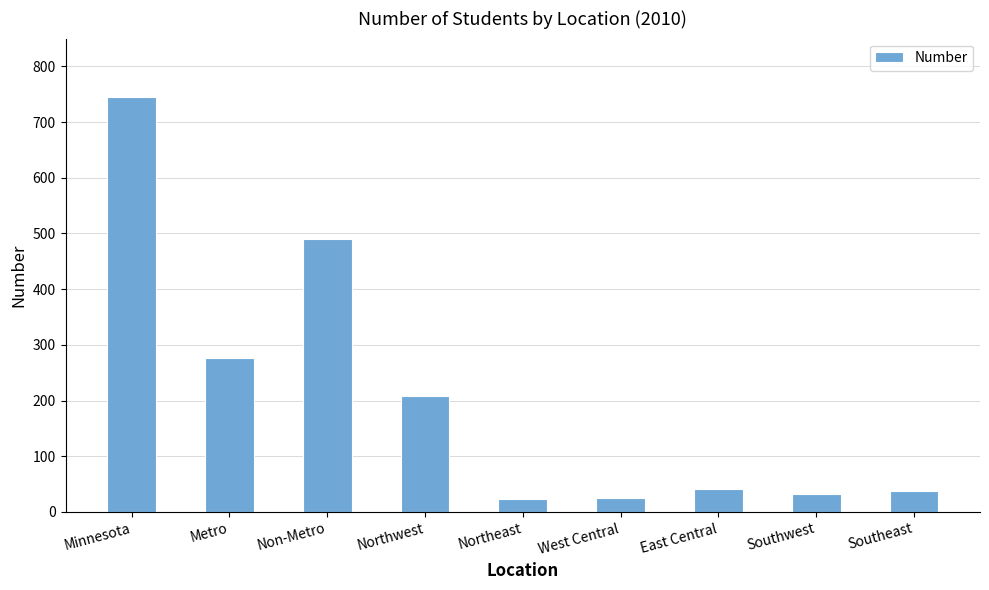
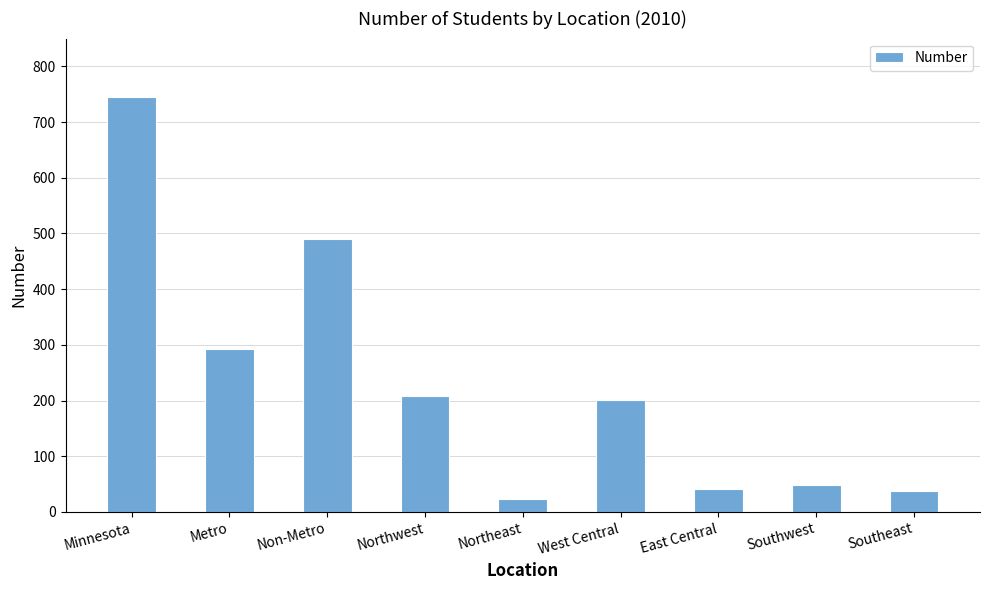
Metro: 280 -> 290
West Central: 30 -> 200
Southwest: 30 -> 50
